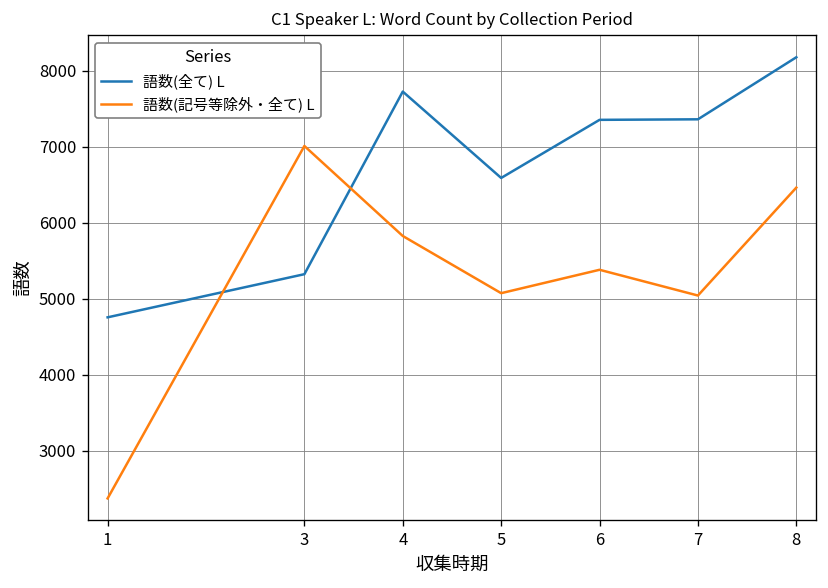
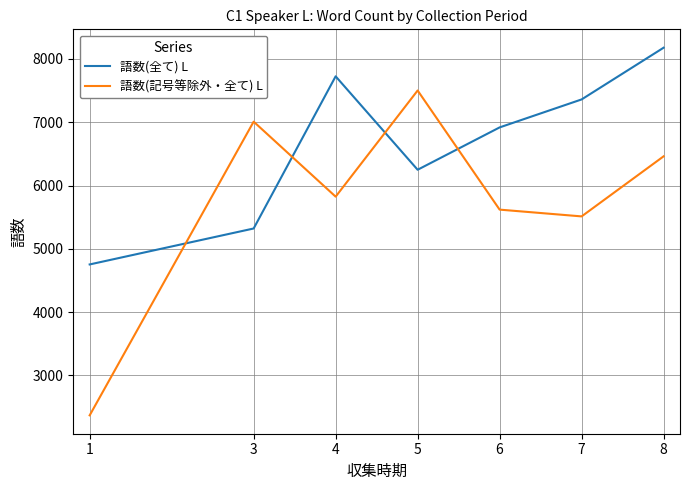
語数(全て) L, 5: 6600 -> 6300
語数(記号等除外・全て) L, 5: 5100 -> 7500
語数(全て) L, 6: 7400 -> 6900
語数(記号等除外・全て) L, 6: 5400 -> 5600
語数(記号等除外・全て) L, 7: 5000 -> 5500
